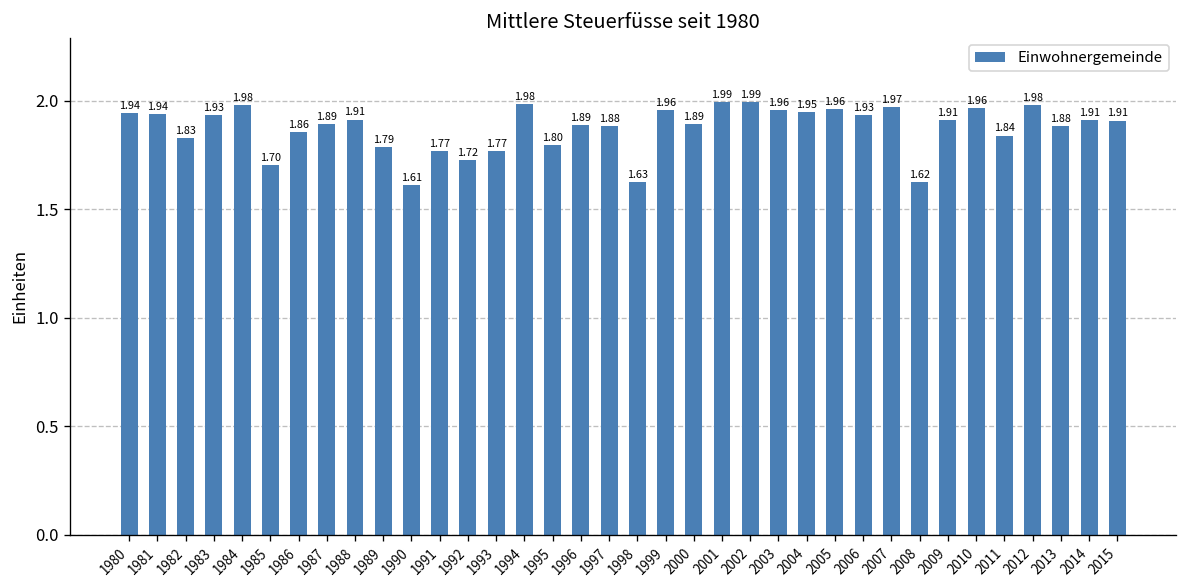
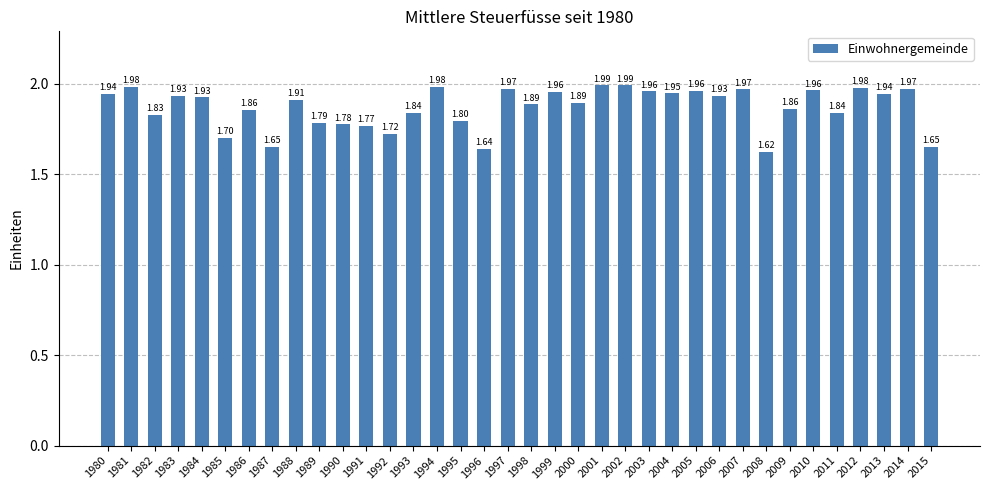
1981: 1.94 -> 1.98
1984: 1.98 -> 1.93
1987: 1.89 -> 1.65
1990: 1.61 -> 1.78
1993: 1.77 -> 1.84
1996: 1.89 -> 1.64
1997: 1.88 -> 1.97
1998: 1.63 -> 1.89
2009: 1.91 -> 1.86
2013: 1.88 -> 1.94
2014: 1.91 -> 1.97
2015: 1.91 -> 1.65
